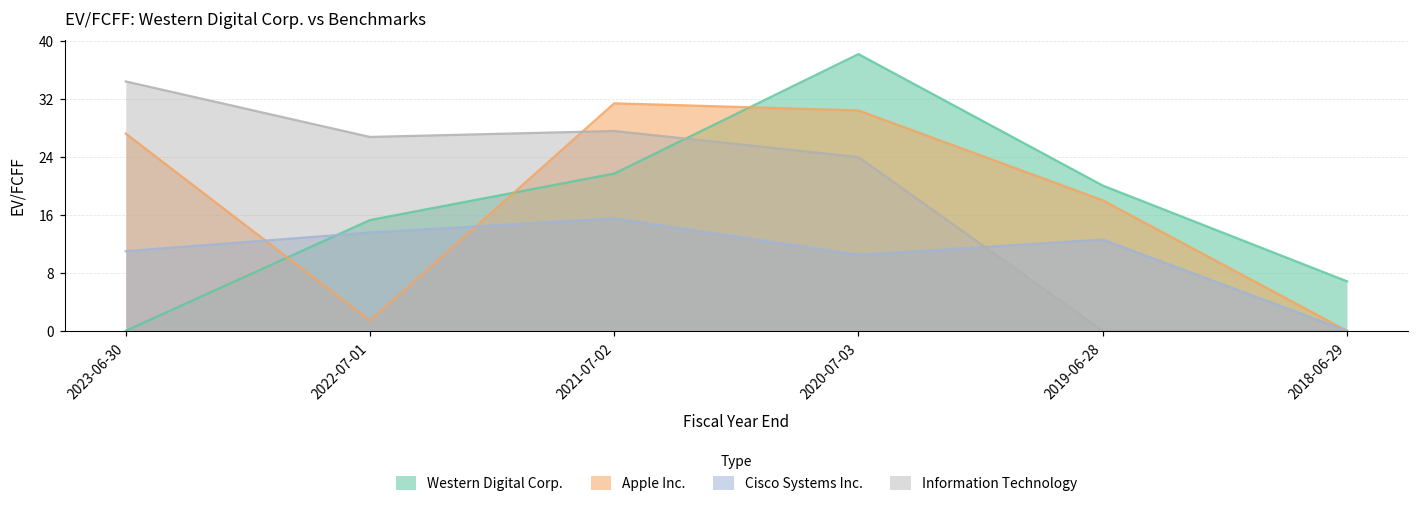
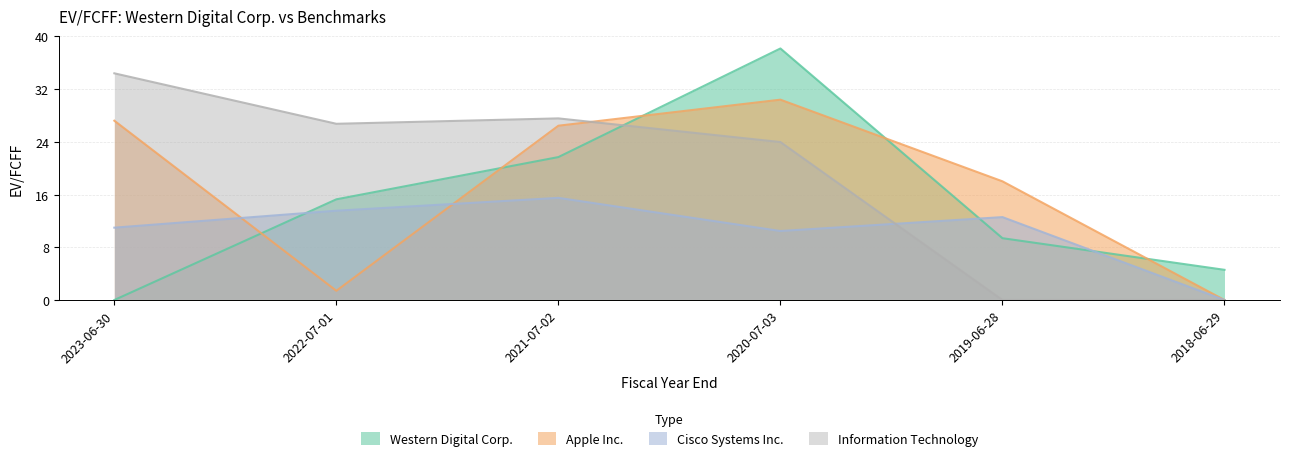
Apple Inc., 2021-07-02: 31 -> 26
Western Digital Corp., 2019-06-28: 20 -> 9
Western Digital Corp., 2018-06-29: 7 -> 5
